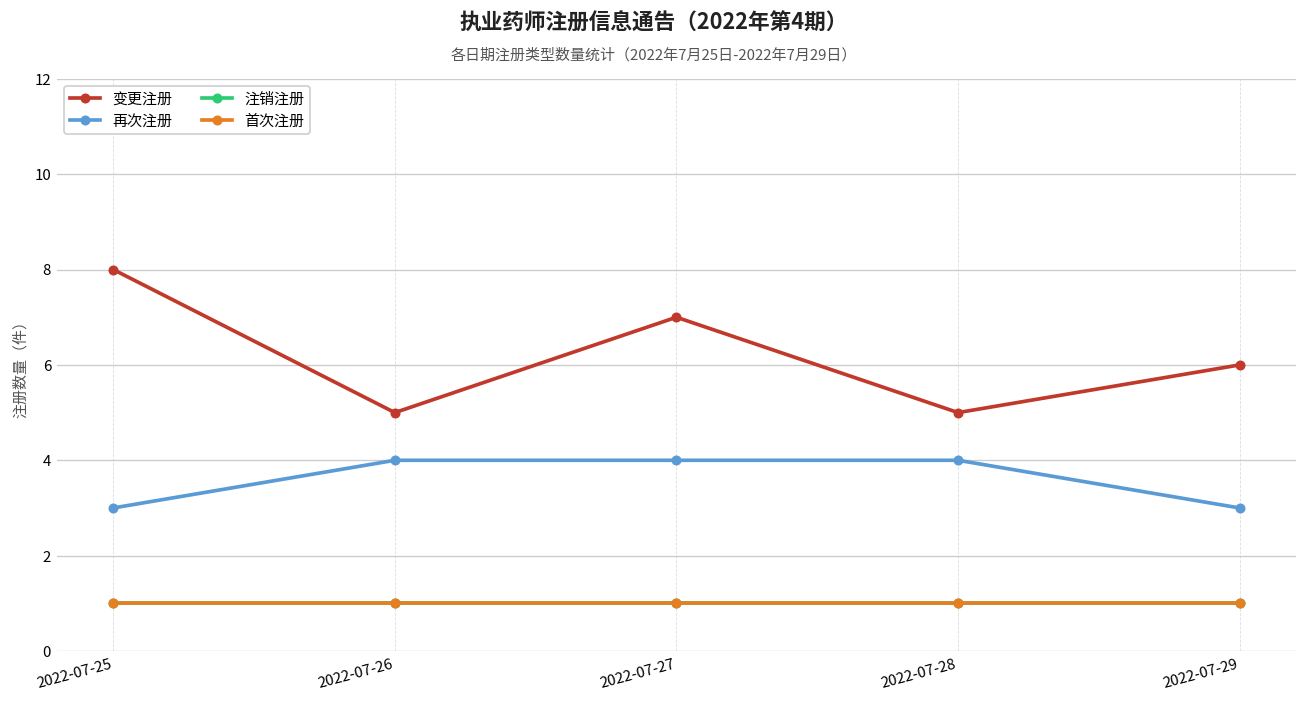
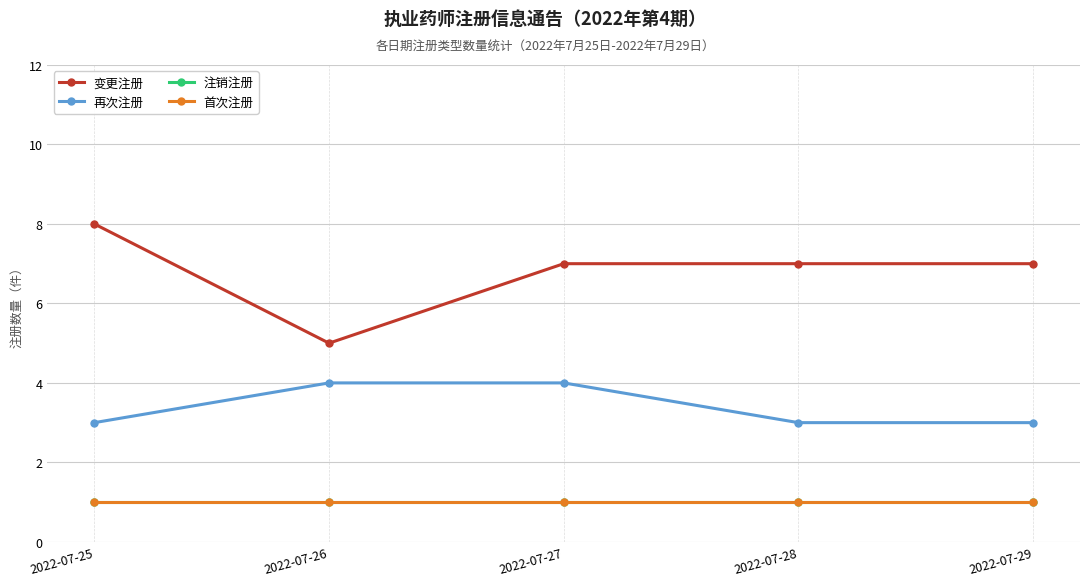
变更注册, 2022-07-28: 5 -> 7
再次注册, 2022-07-28: 4 -> 3
变更注册, 2022-07-29: 6 -> 7
